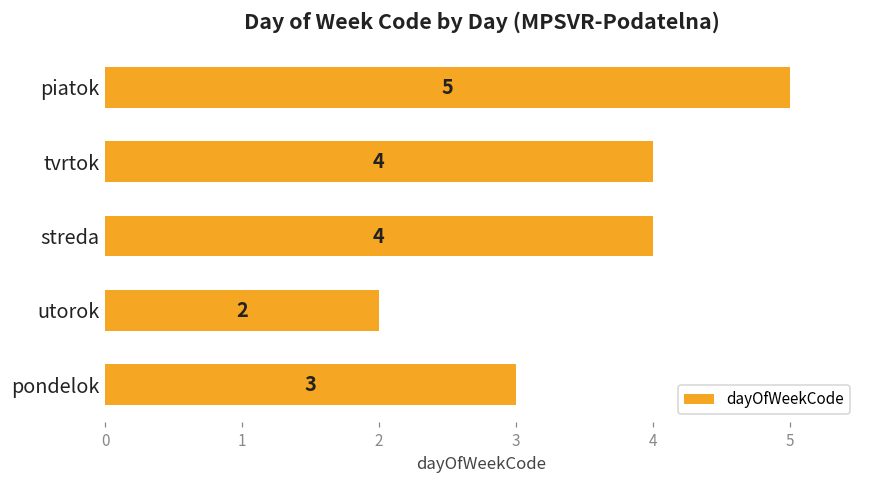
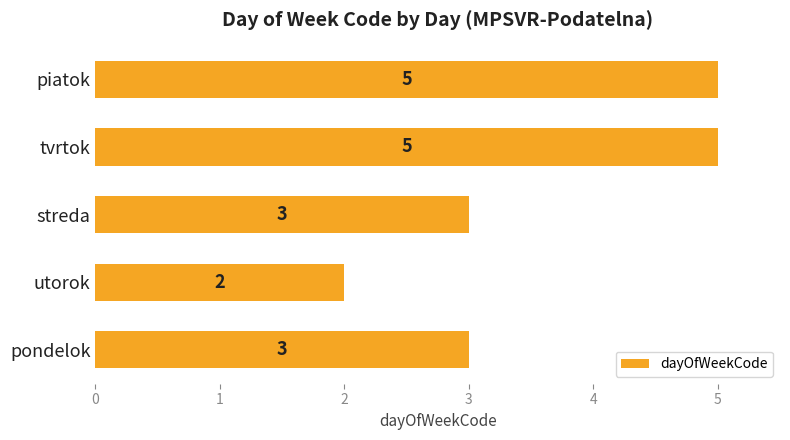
tvrtok: 4 -> 5
streda: 4 -> 3
